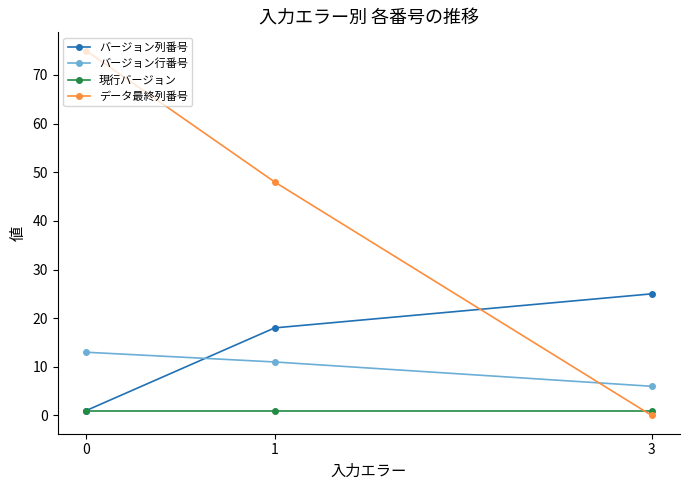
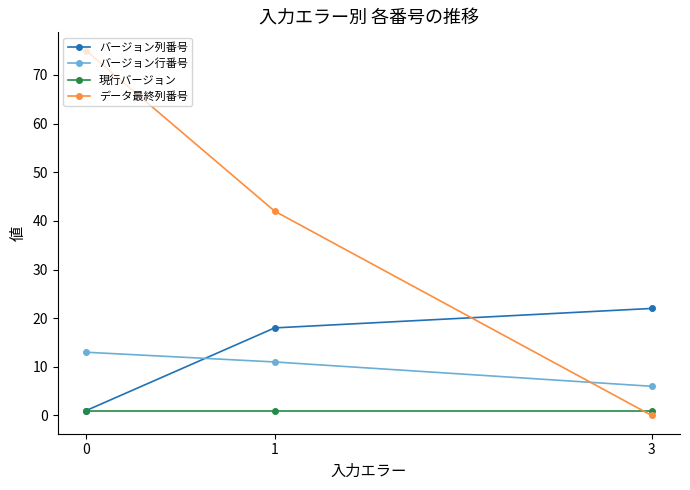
データ最終列番号, 1: 48 -> 42
バージョン列番号, 3: 25 -> 22
